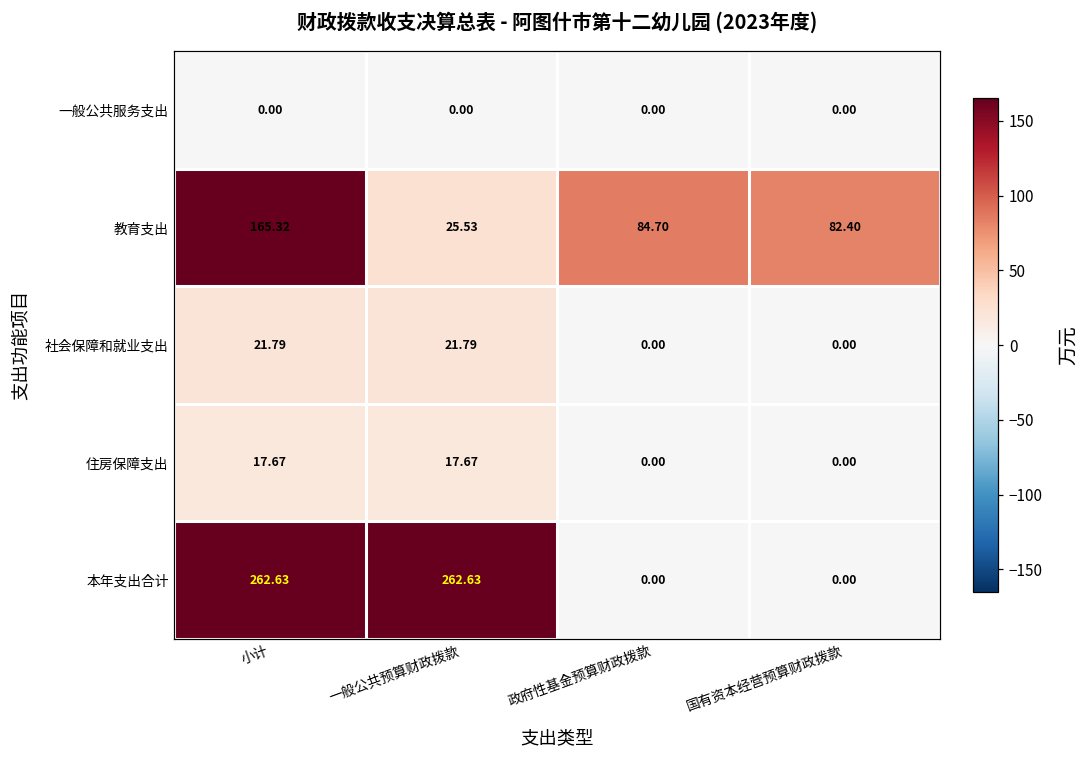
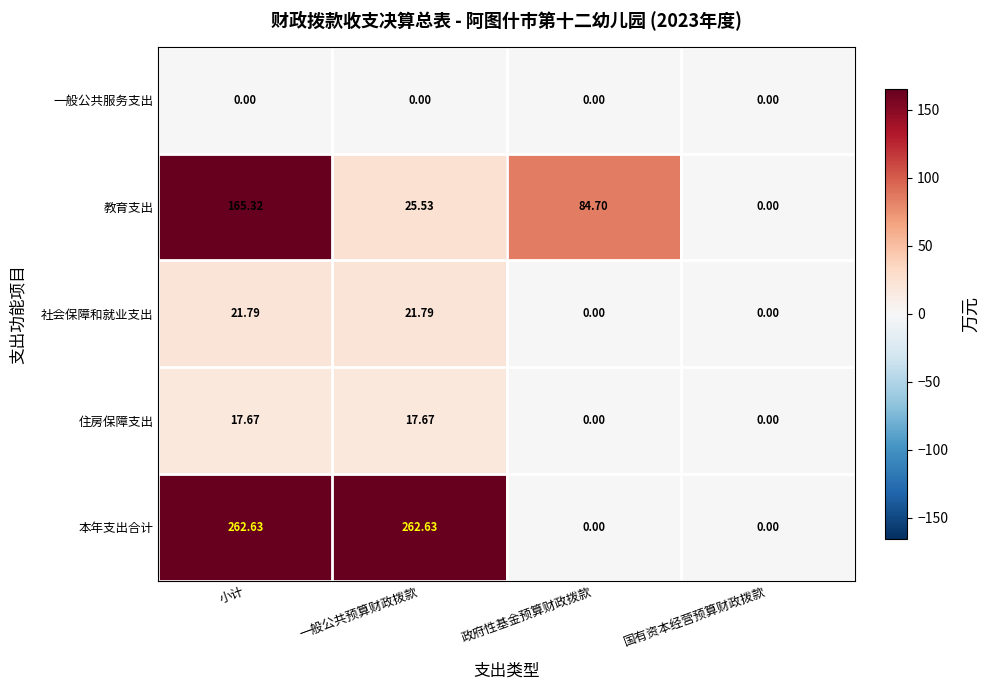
教育支出, 国有资本经营预算财政拨款: 82.40 -> 0.00
